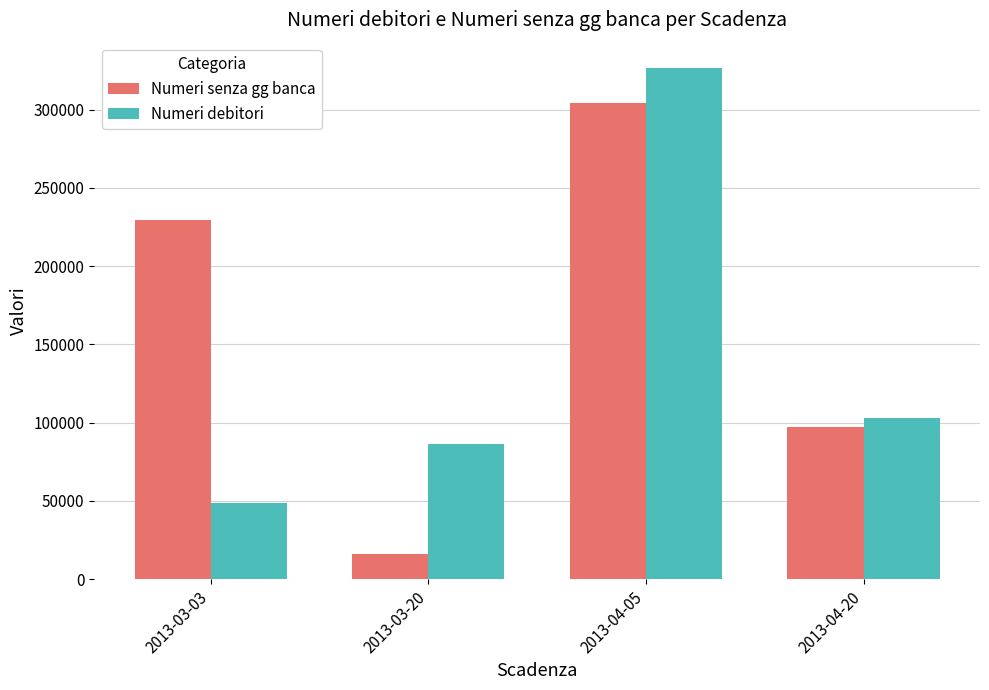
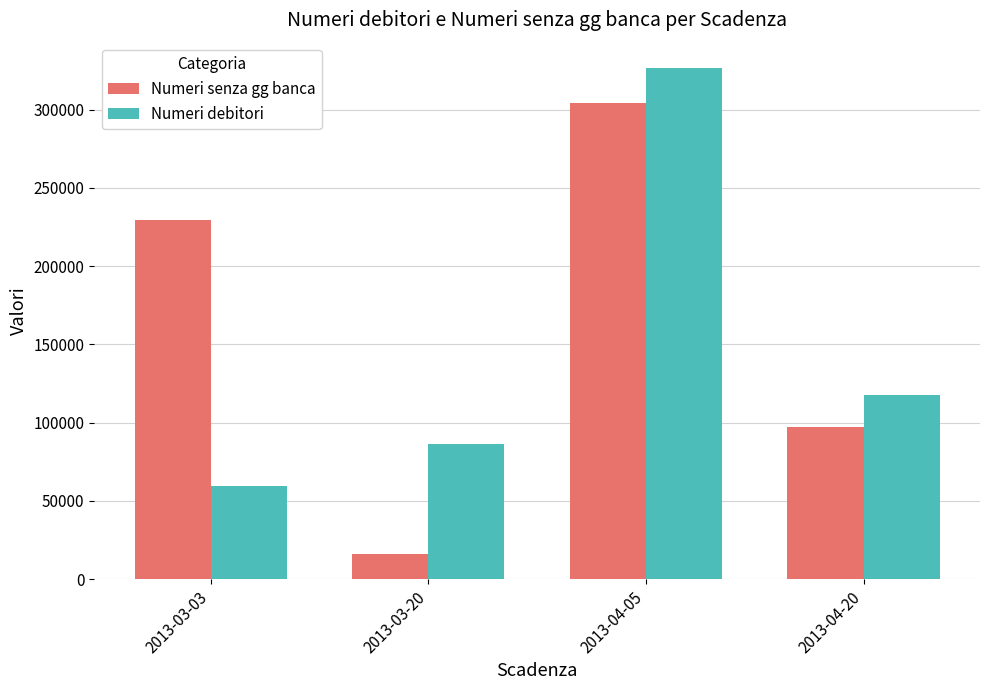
Numeri debitori, 2013-03-03: 49000 -> 60000
Numeri debitori, 2013-04-20: 103000 -> 118000
